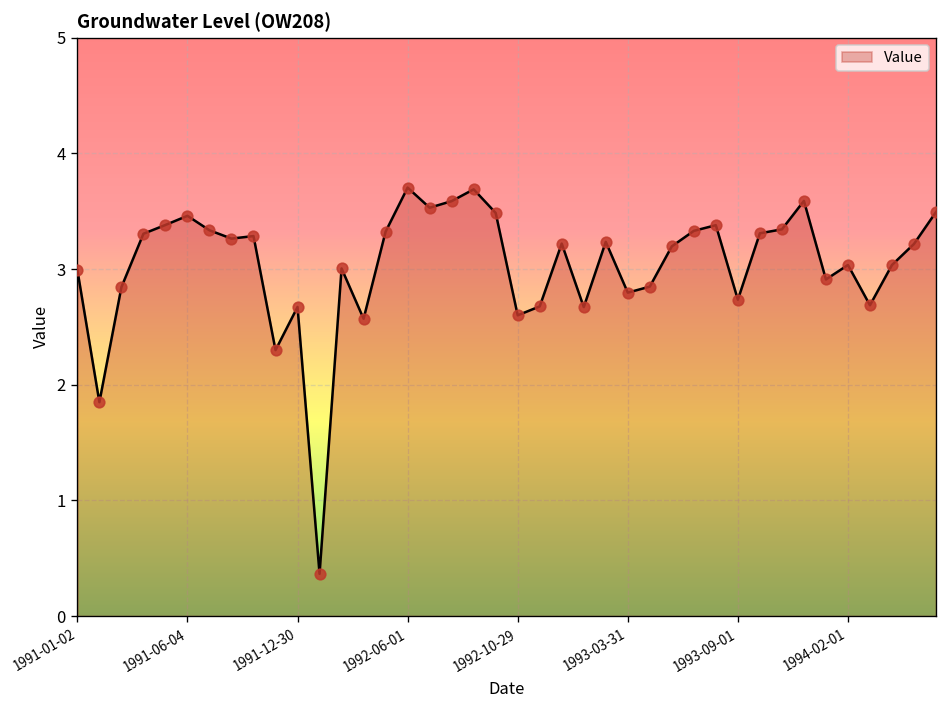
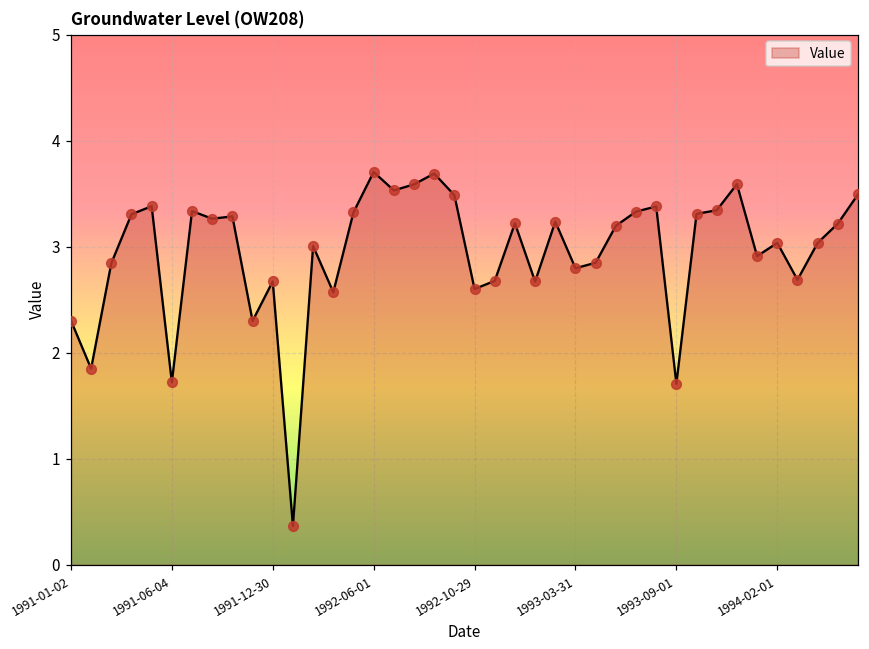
1991-01-02: 3.0 -> 2.3
1991-06-04: 3.5 -> 1.7
1993-09-01: 2.7 -> 1.7
